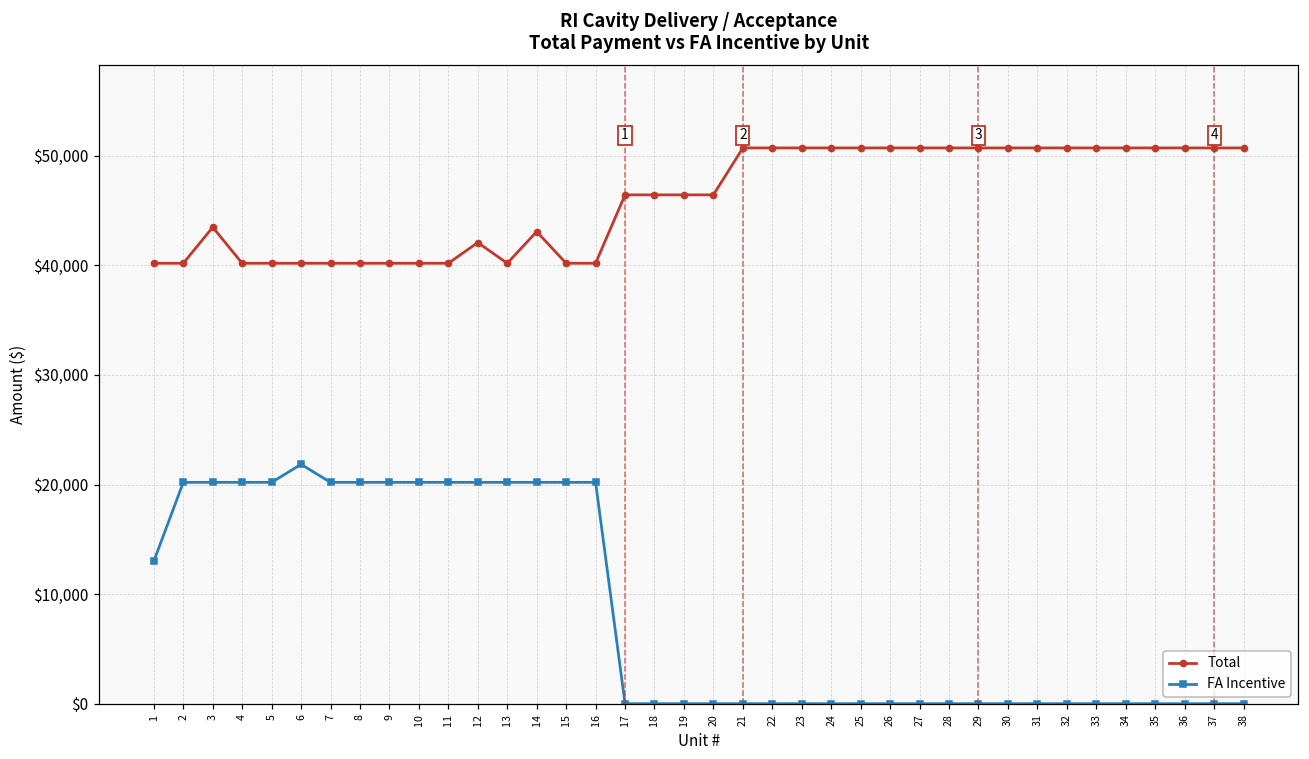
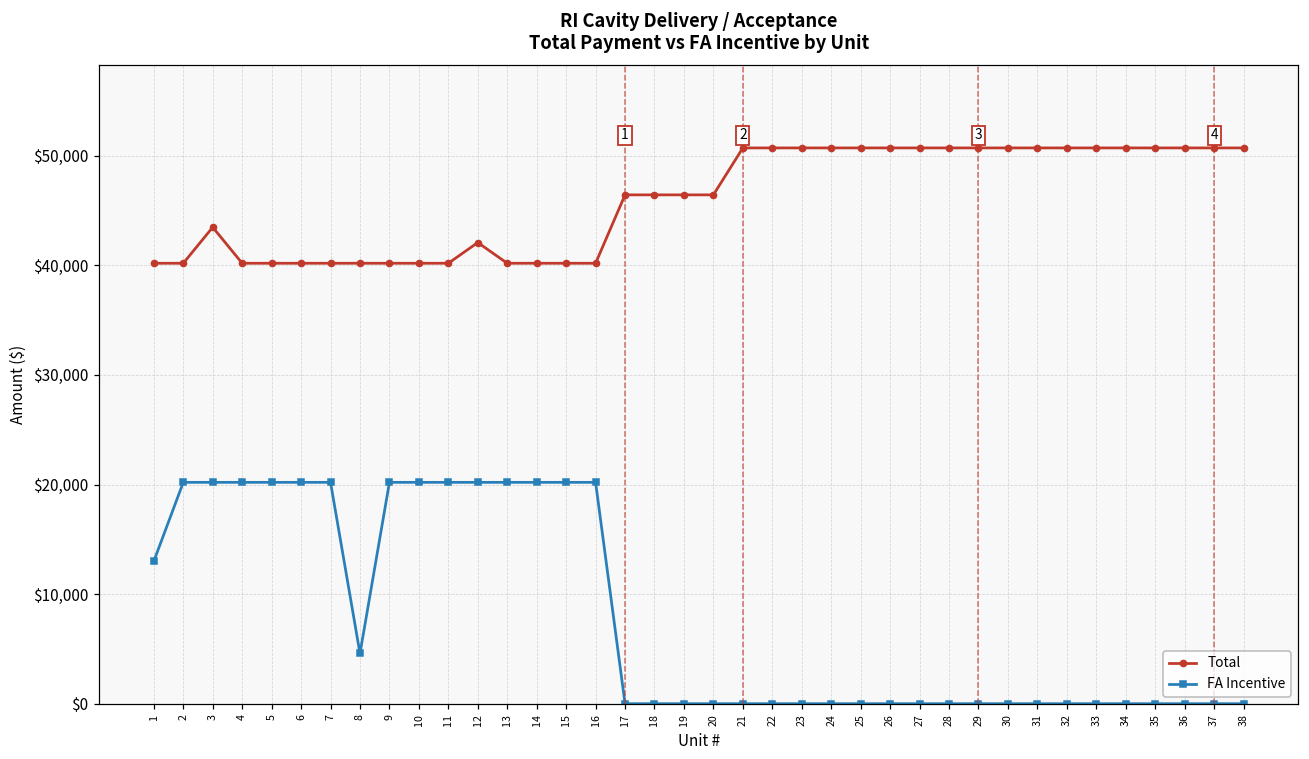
FA Incentive, 6: $22,000 -> $20,000
FA Incentive, 8: $20,000 -> $5,000
Total, 14: $43,000 -> $40,000
